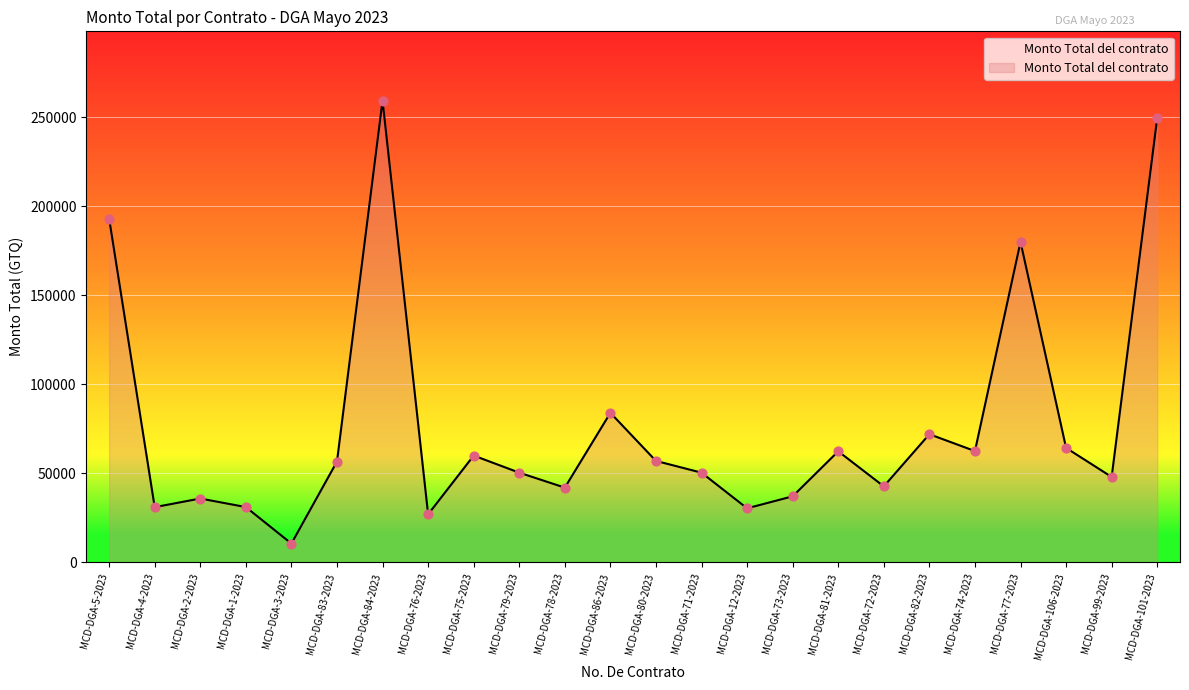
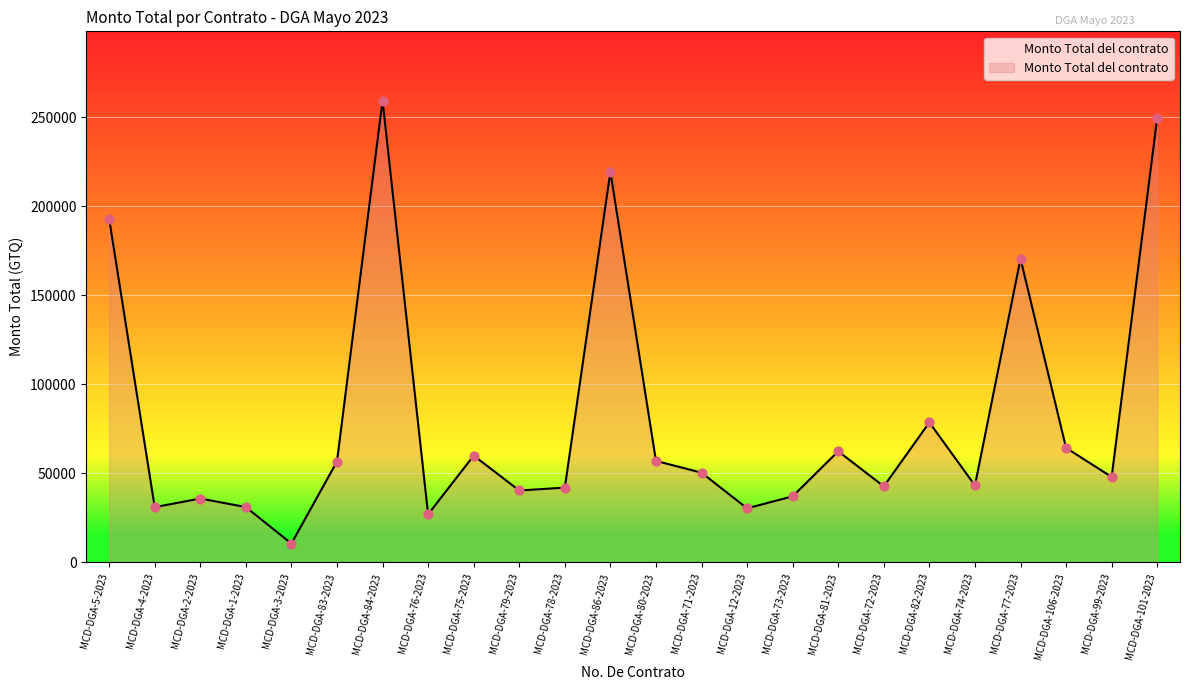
MCD-DGA-79-2023: 50000 -> 40000
MCD-DGA-86-2023: 84000 -> 219000
MCD-DGA-82-2023: 72000 -> 79000
MCD-DGA-74-2023: 63000 -> 43000
MCD-DGA-77-2023: 180000 -> 171000
